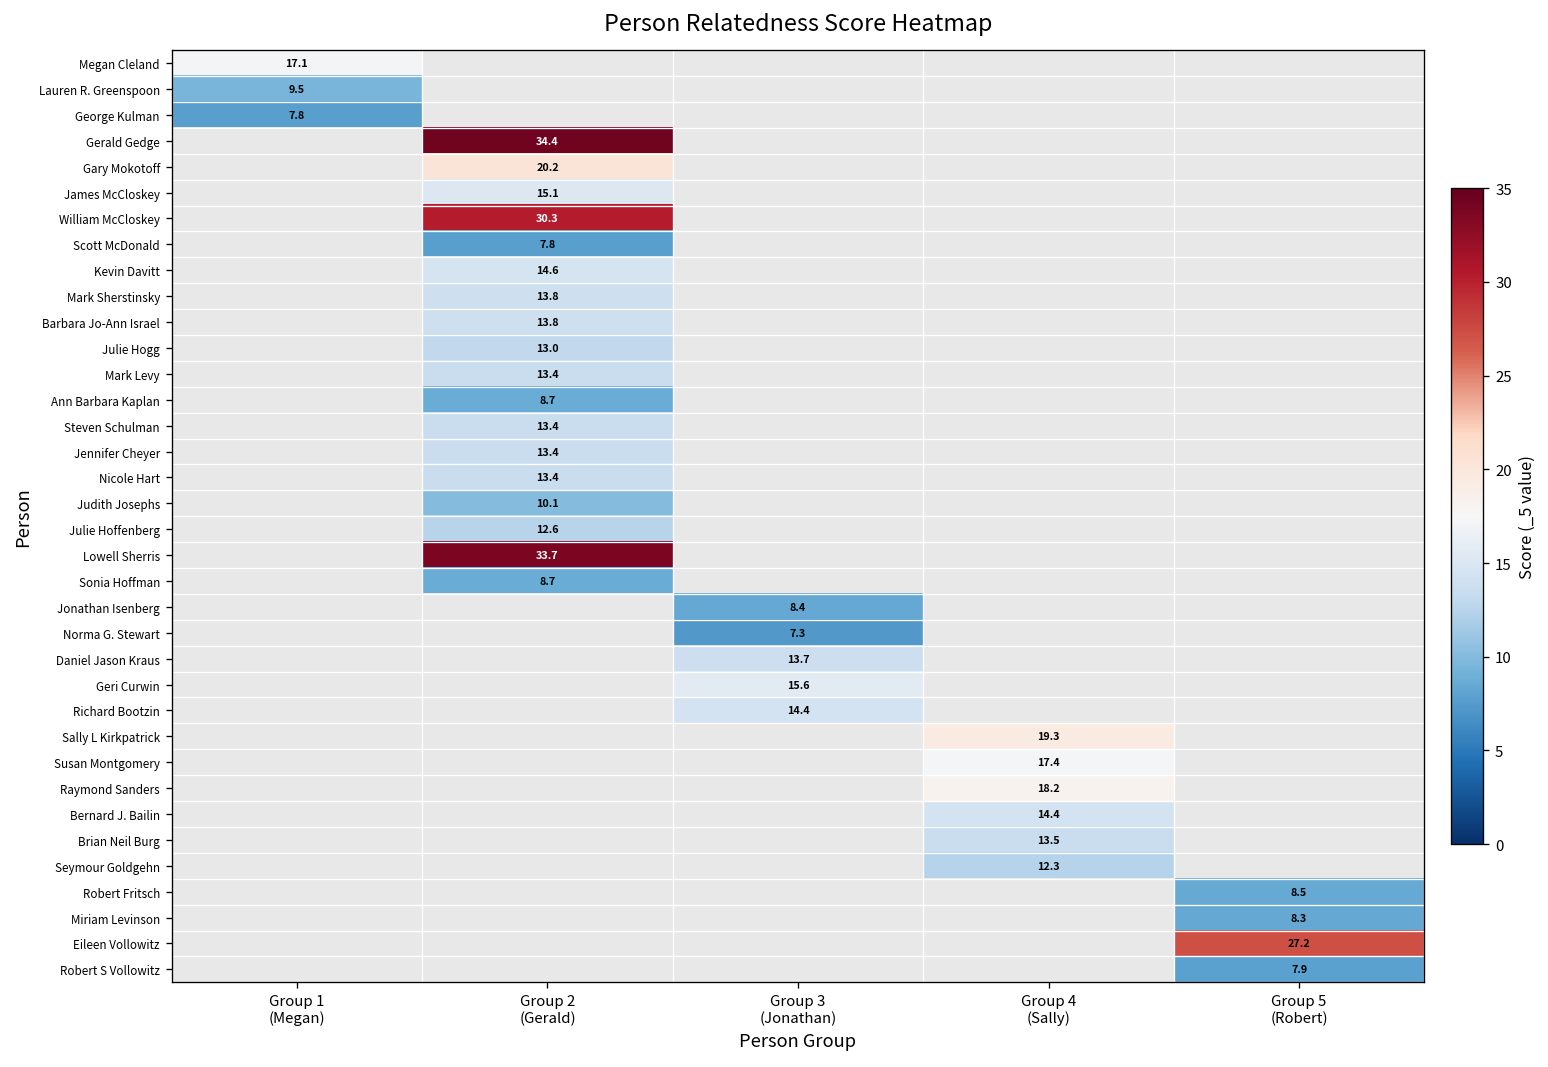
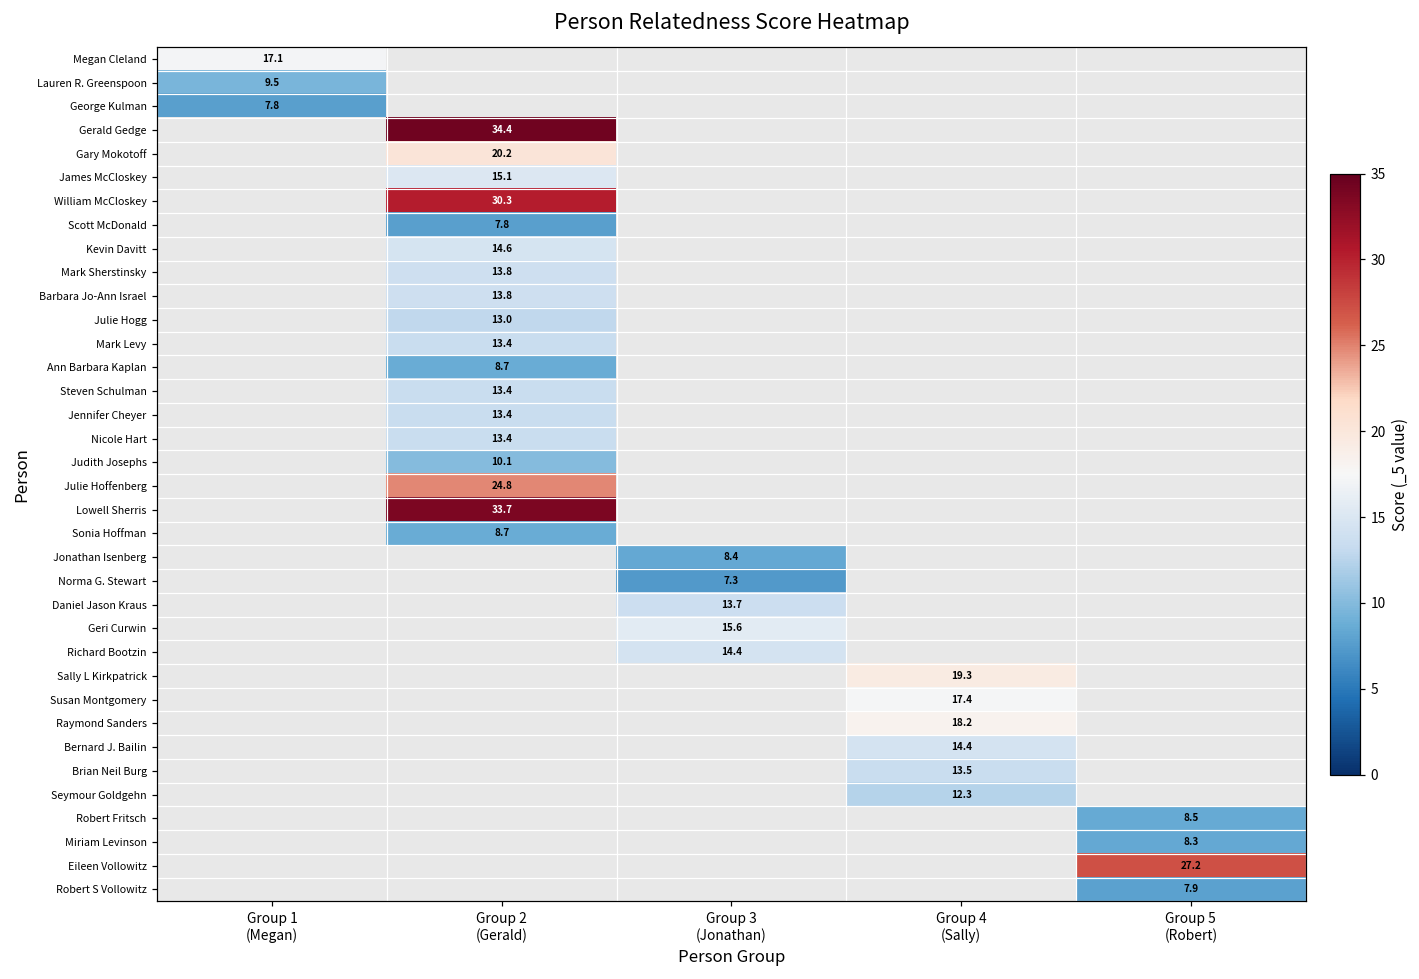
Julie Hoffenberg, Group 2 (Gerald): 12.6 -> 24.8
